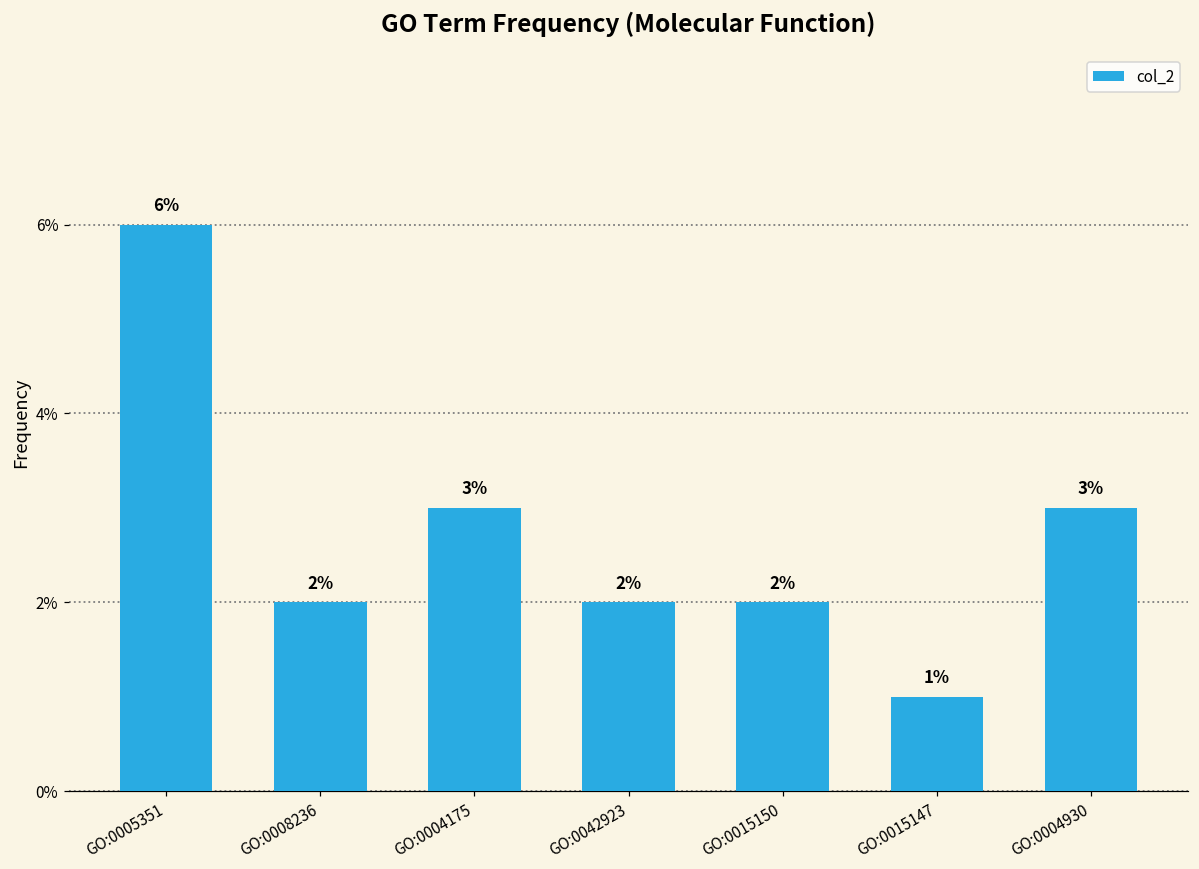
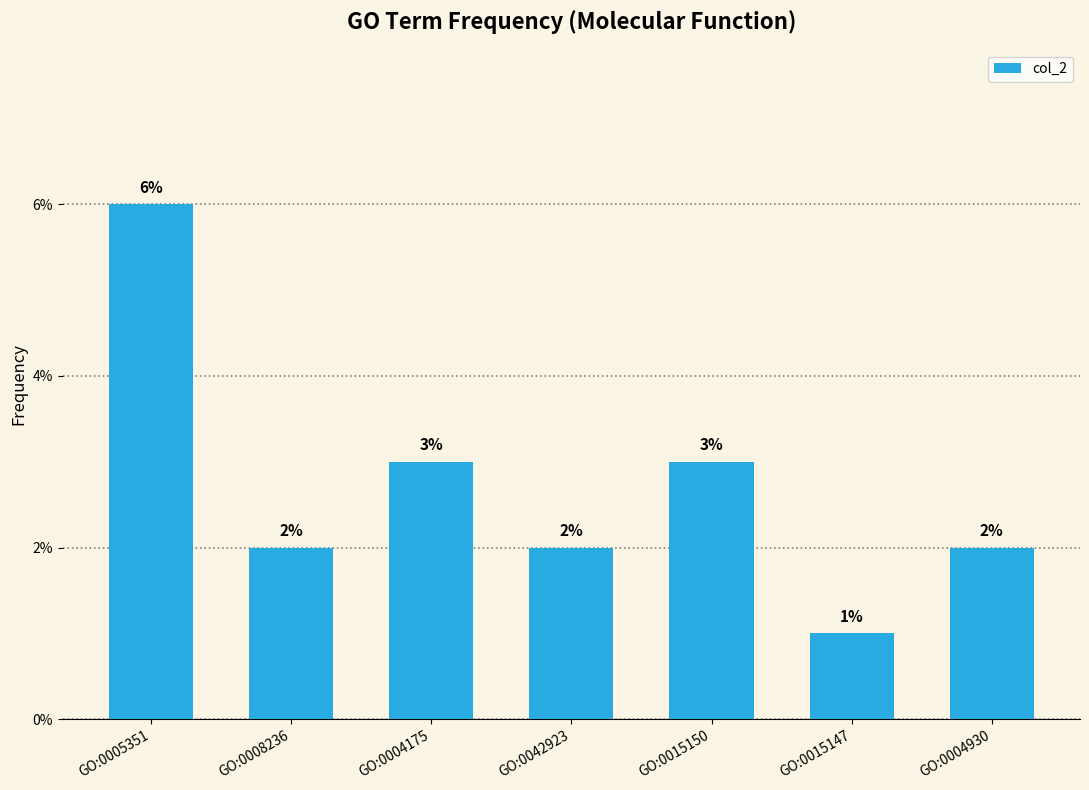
GO:0015150: 2% -> 3%
GO:0004930: 3% -> 2%
